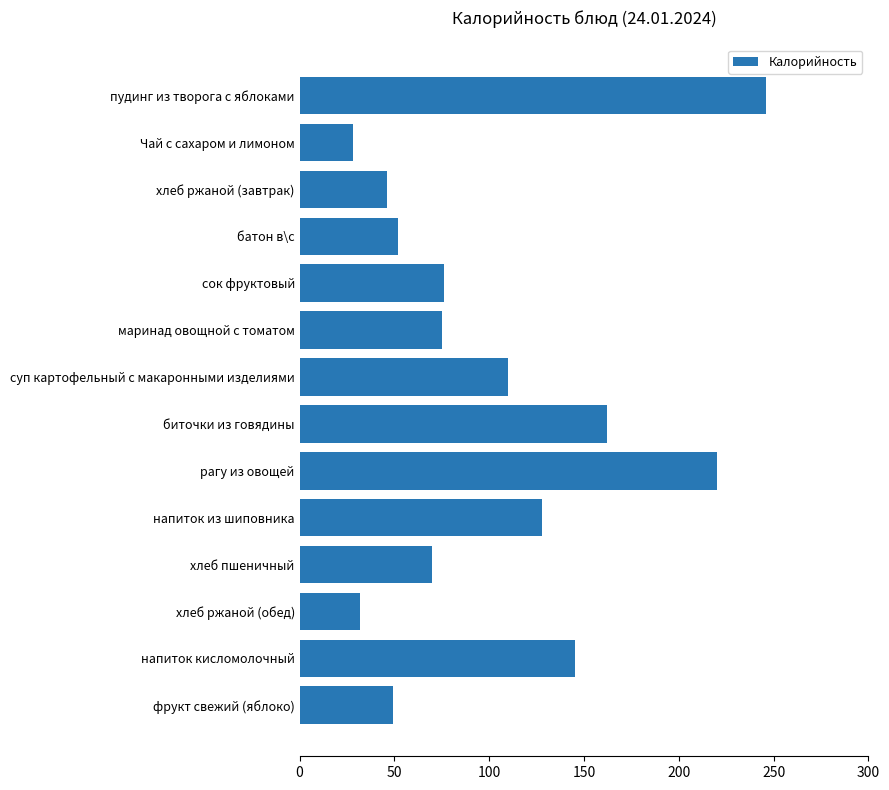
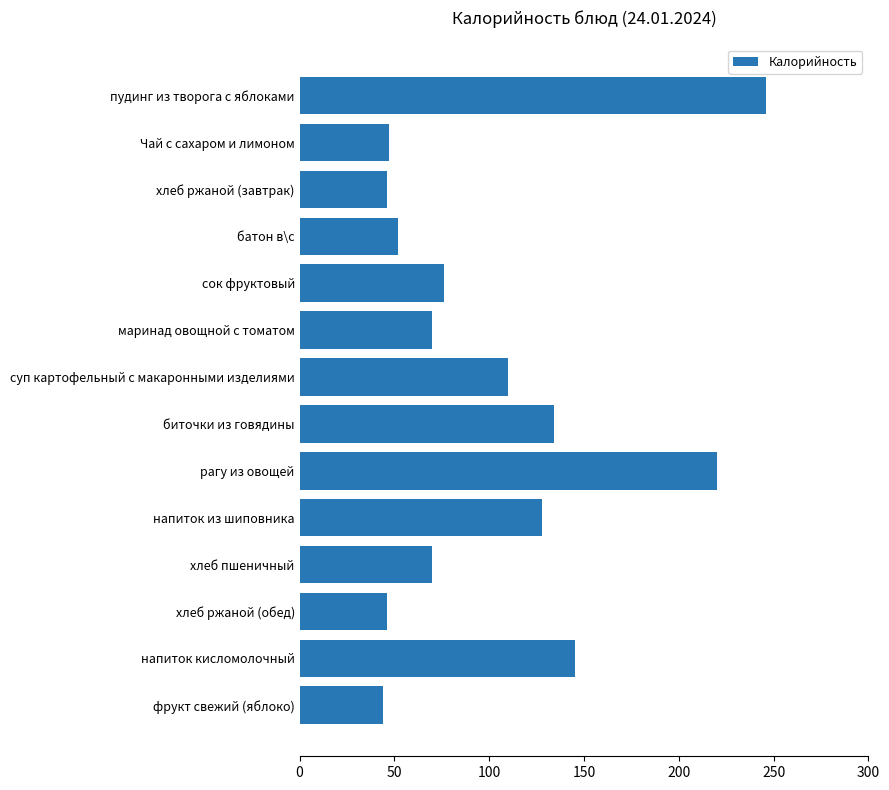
Чай с сахаром и лимоном: 28 -> 47
маринад овощной с томатом: 75 -> 70
биточки из говядины: 162 -> 134
хлеб ржаной (обед): 32 -> 46
фрукт свежий (яблоко): 49 -> 44
